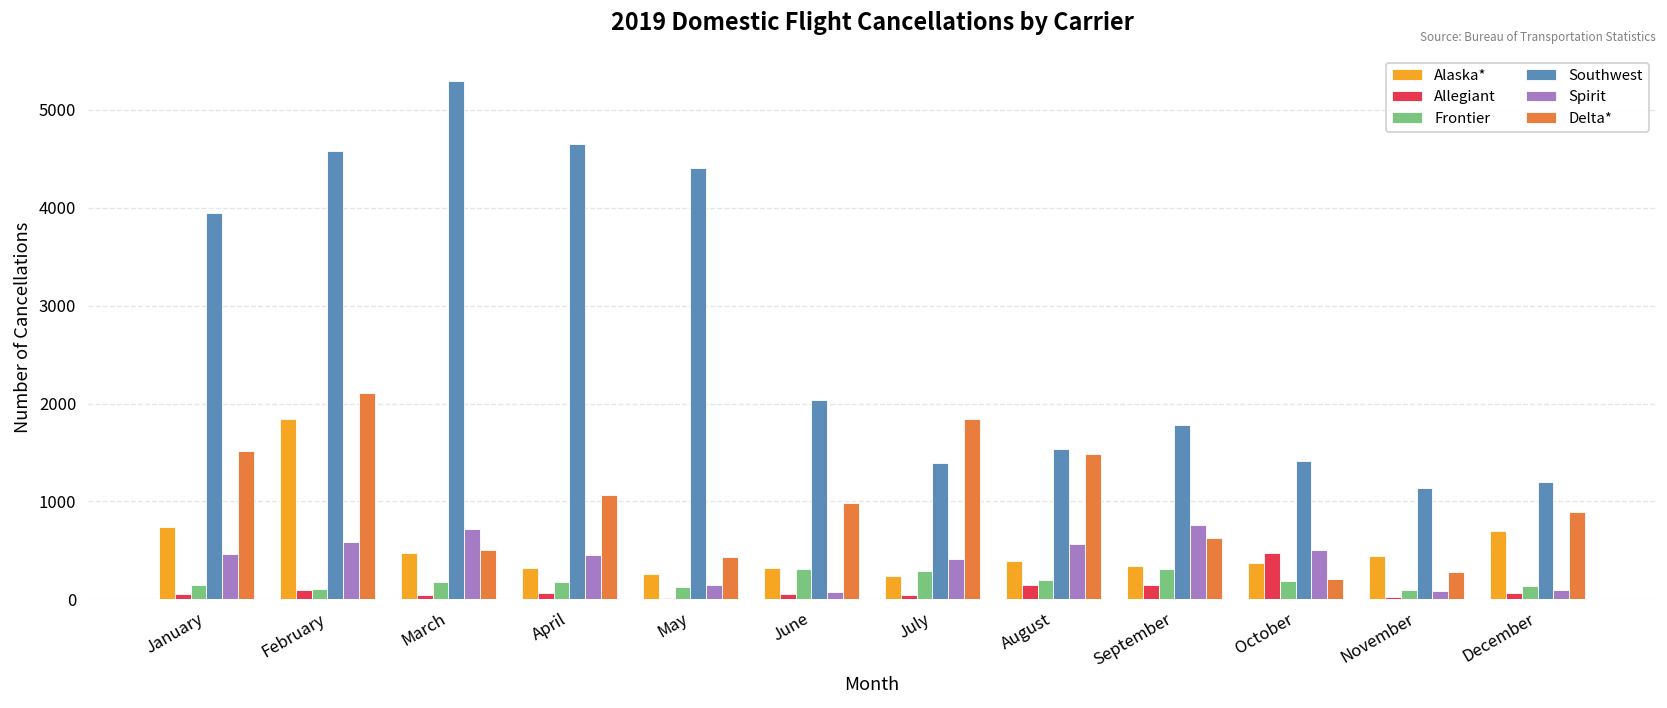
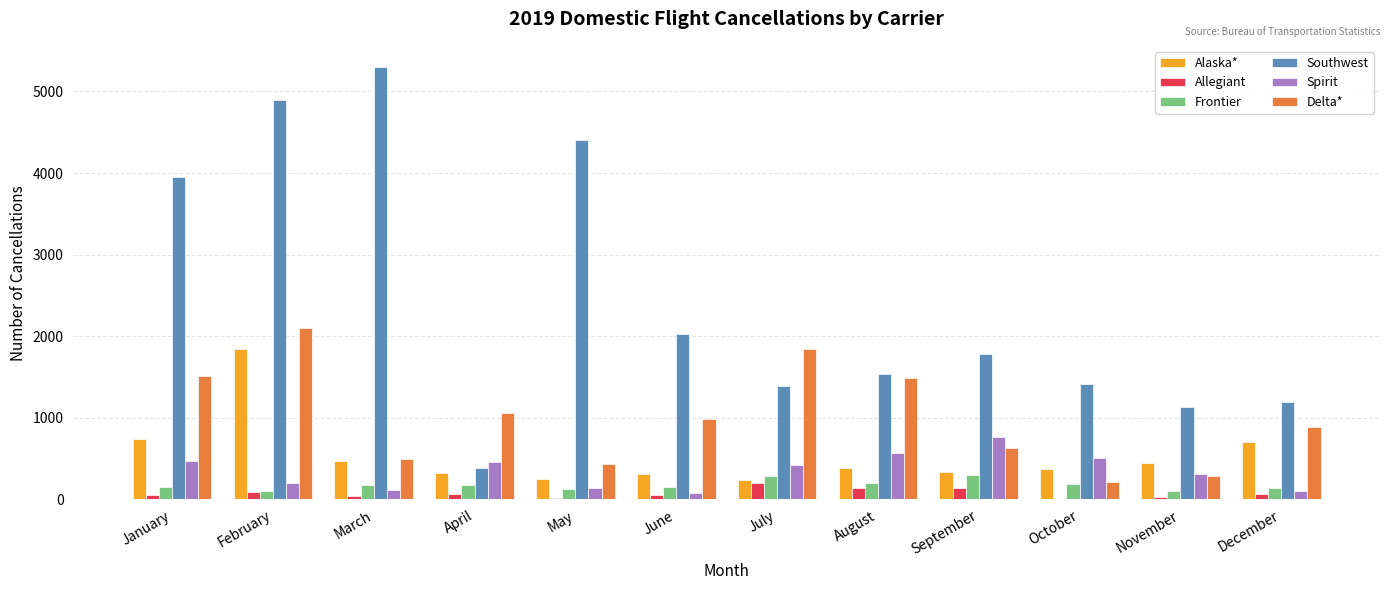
Southwest, February: 4600 -> 4900
Spirit, February: 600 -> 200
Spirit, March: 700 -> 100
Southwest, April: 4600 -> 400
Frontier, June: 300 -> 200
Allegiant, July: 0 -> 200
Allegiant, October: 500 -> 0
Spirit, November: 100 -> 300
